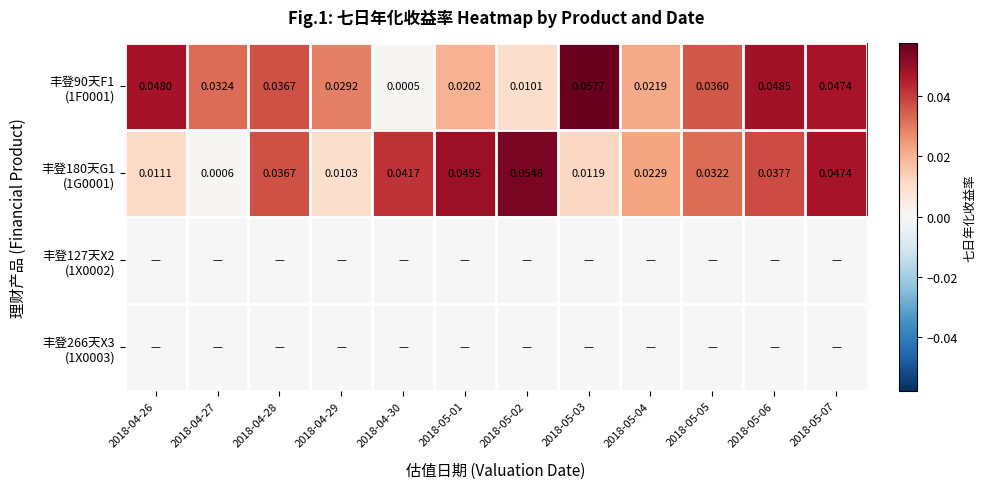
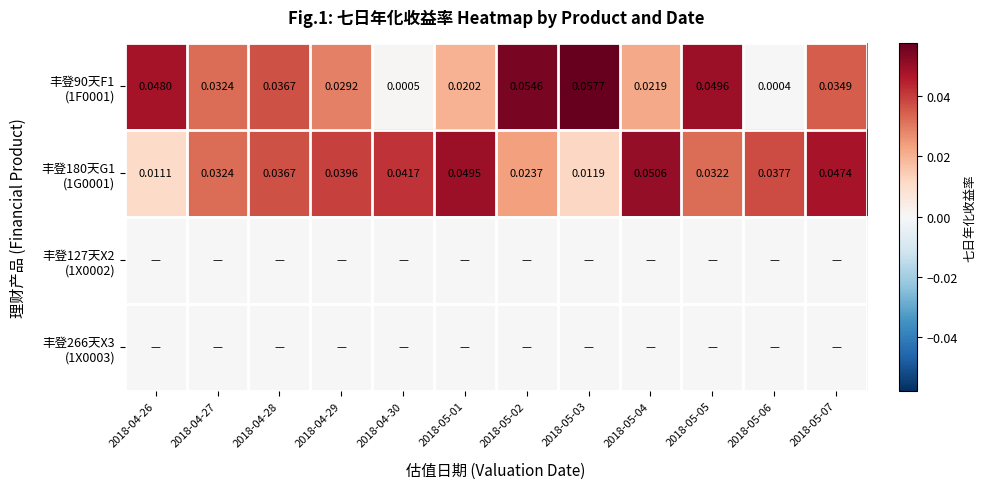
丰登90天F1 (1F0001), 2018-05-02: 0.0101 -> 0.0546
丰登90天F1 (1F0001), 2018-05-05: 0.0360 -> 0.0496
丰登90天F1 (1F0001), 2018-05-06: 0.0485 -> 0.0004
丰登90天F1 (1F0001), 2018-05-07: 0.0474 -> 0.0349
丰登180天G1 (1G0001), 2018-04-27: 0.0006 -> 0.0324
丰登180天G1 (1G0001), 2018-04-29: 0.0103 -> 0.0396
丰登180天G1 (1G0001), 2018-05-02: 0.0546 -> 0.0237
丰登180天G1 (1G0001), 2018-05-04: 0.0229 -> 0.0506
